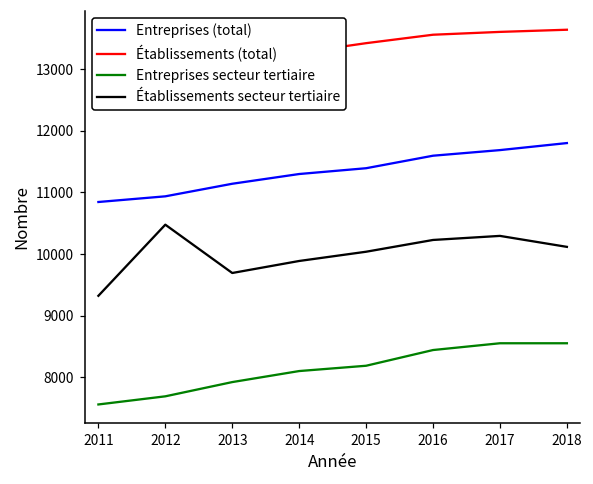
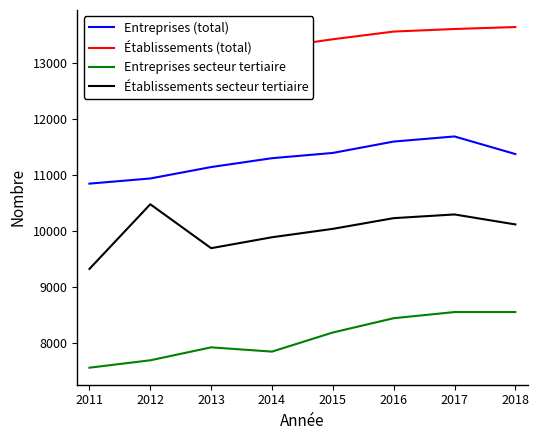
Entreprises secteur tertiaire, 2014: 8100 -> 7800
Entreprises (total), 2018: 11800 -> 11400
